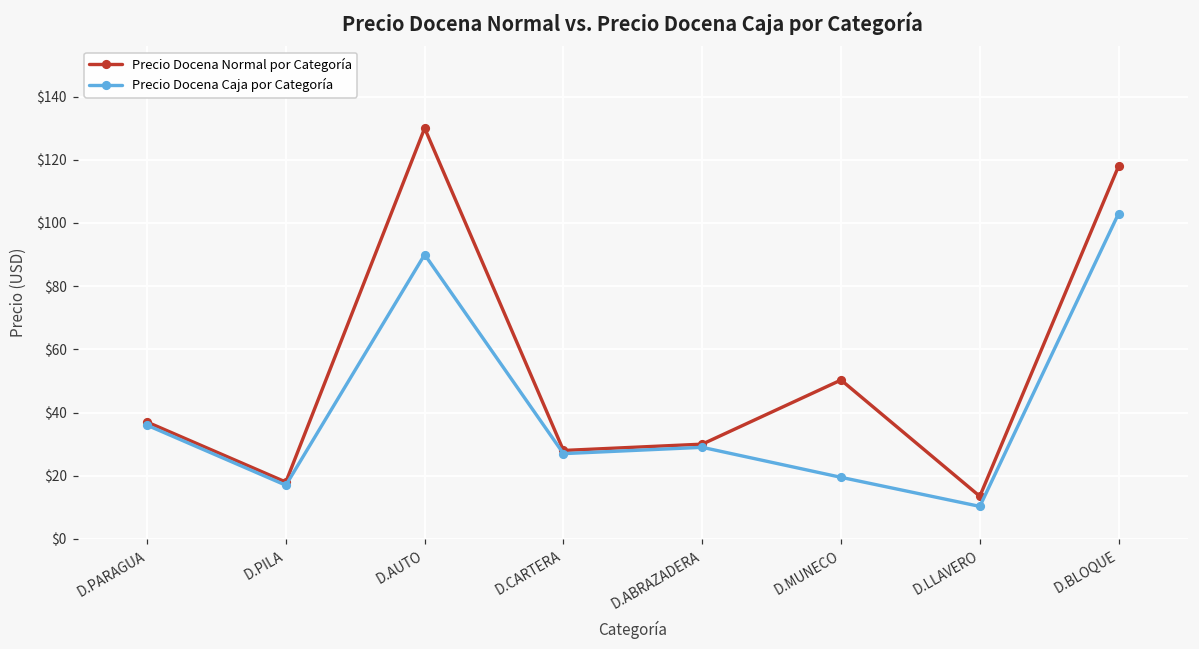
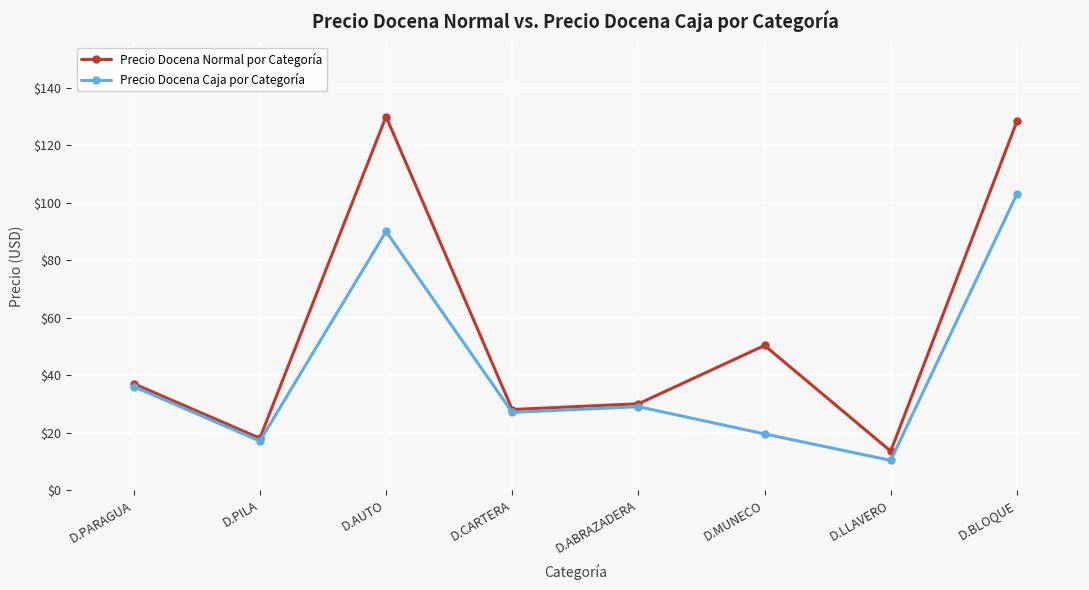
Precio Docena Normal por Categoría, D.BLOQUE: $118 -> $128
